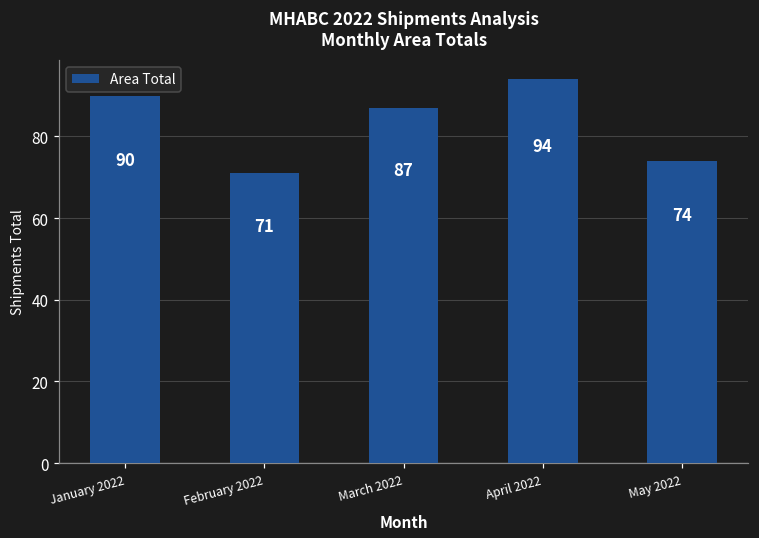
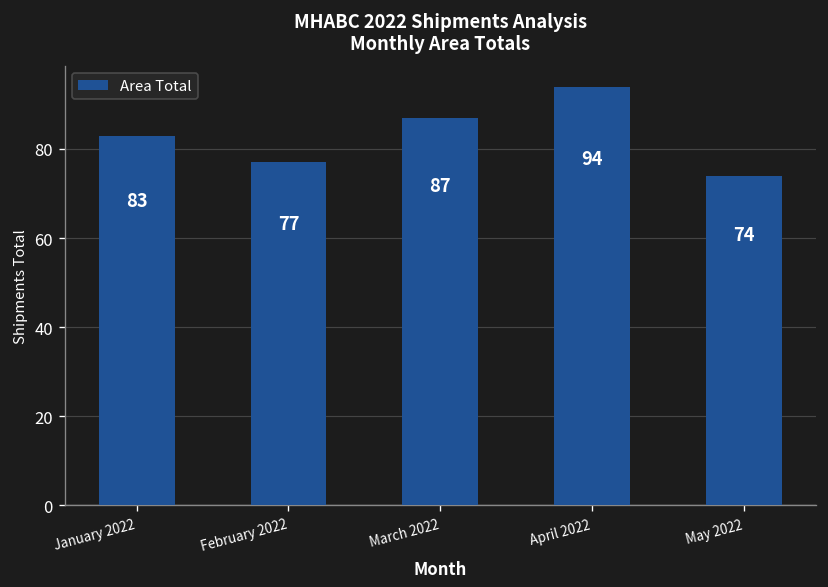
January 2022: 90 -> 83
February 2022: 71 -> 77
